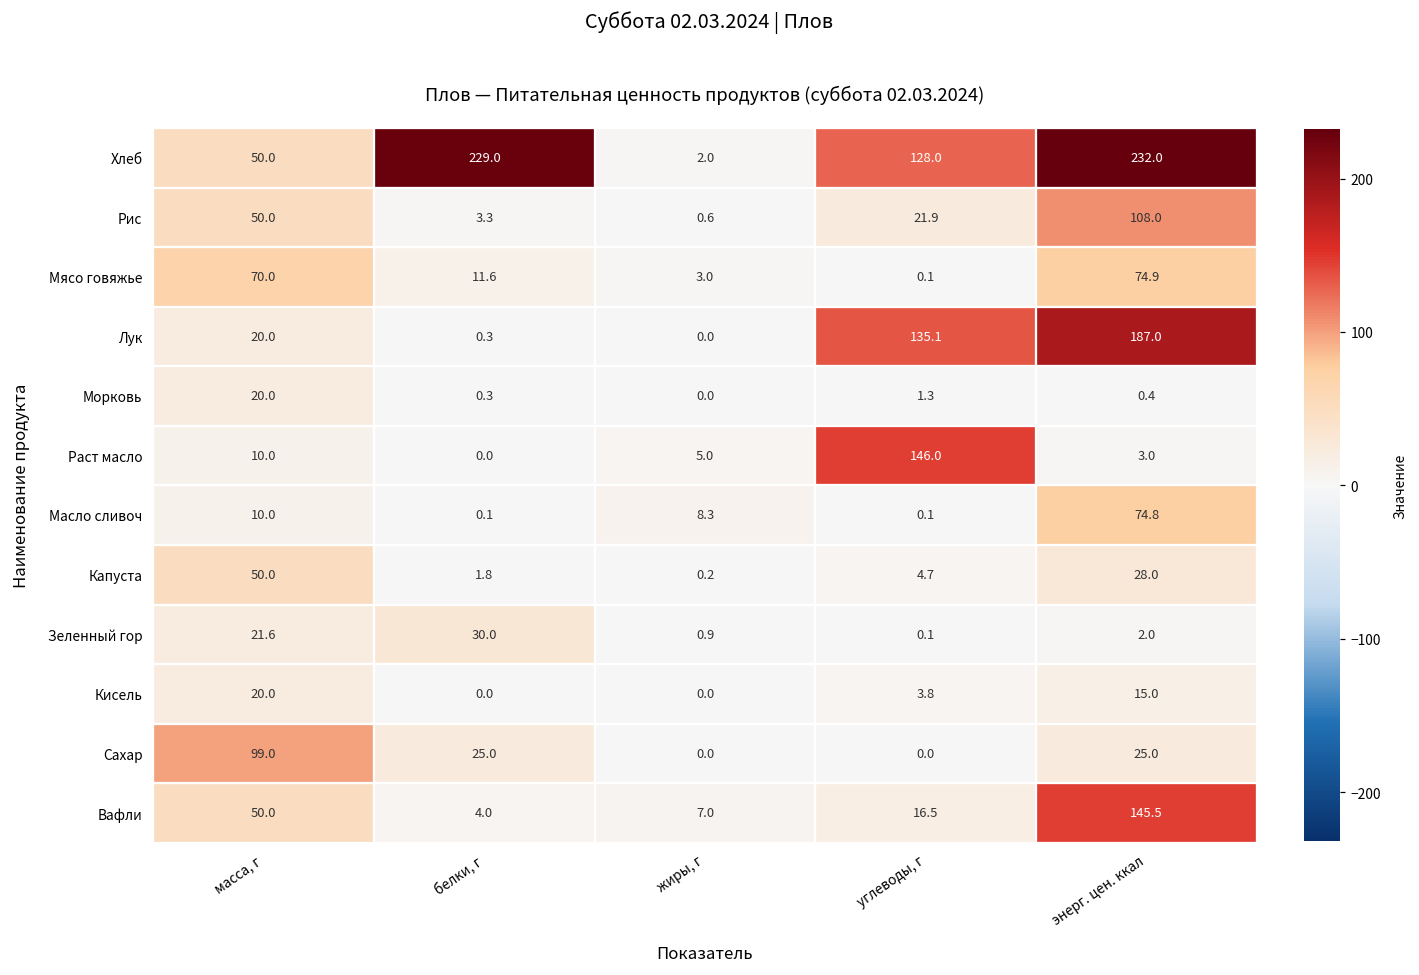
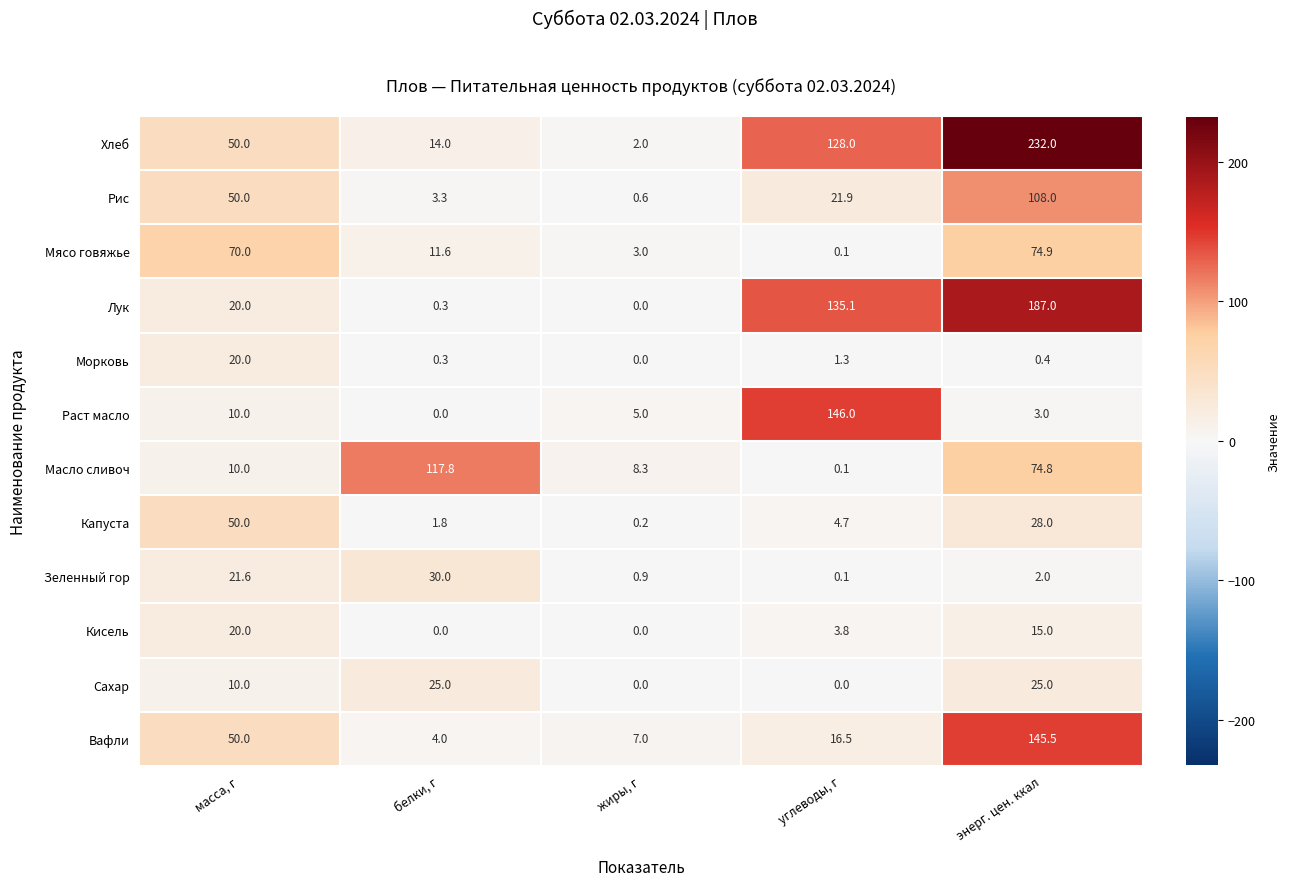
Хлеб, белки, г: 229.0 -> 14.0
Масло сливоч, белки, г: 0.1 -> 117.8
Сахар, масса, г: 99.0 -> 10.0
